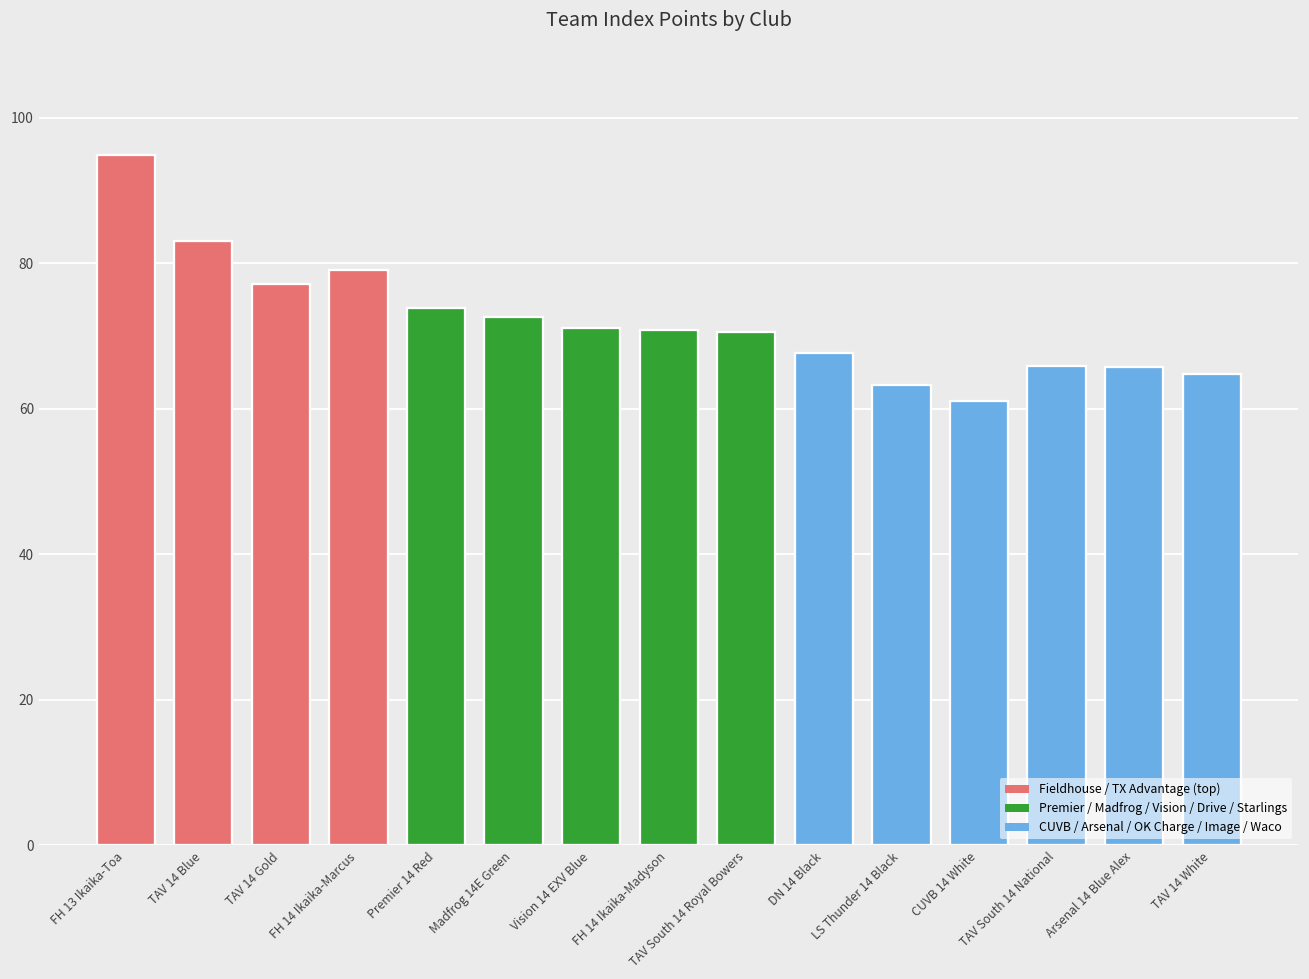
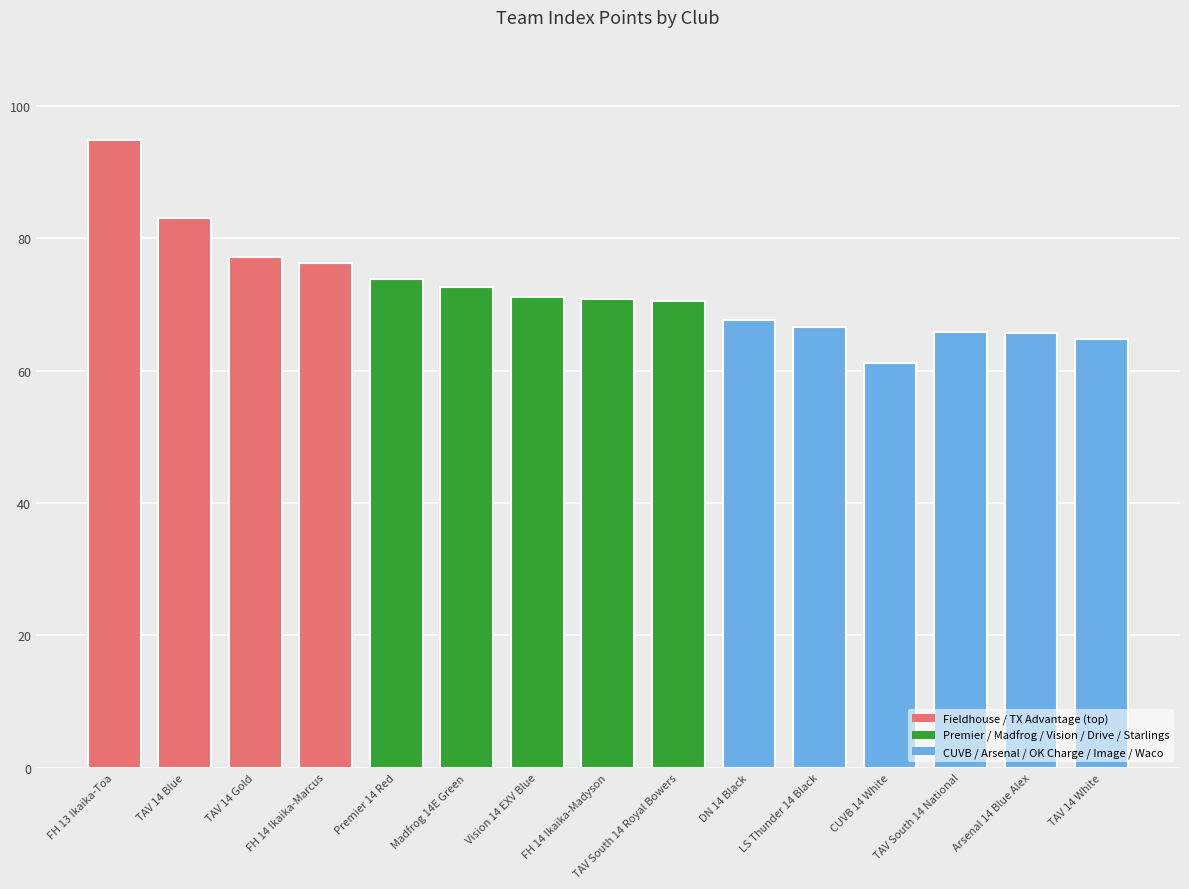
FH 14 Ikaika-Marcus: 79 -> 76
LS Thunder 14 Black: 63 -> 67
